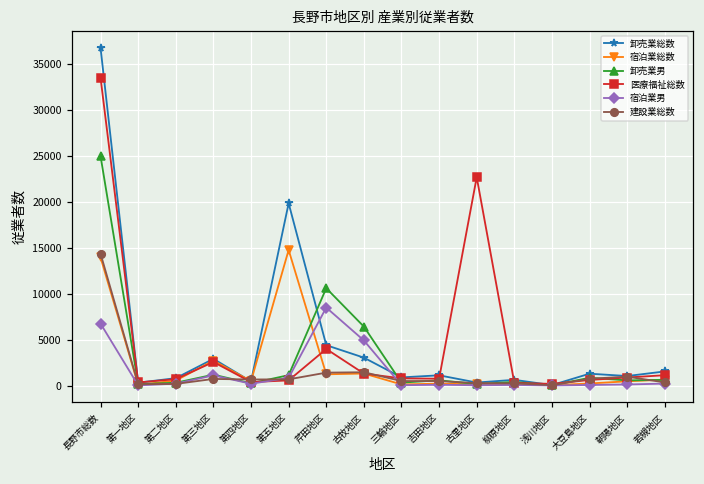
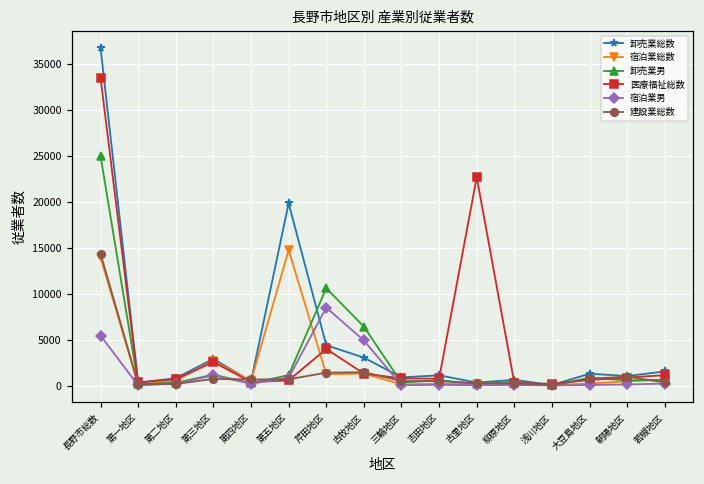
宿泊業男, 長野市総数: 7000 -> 5000
